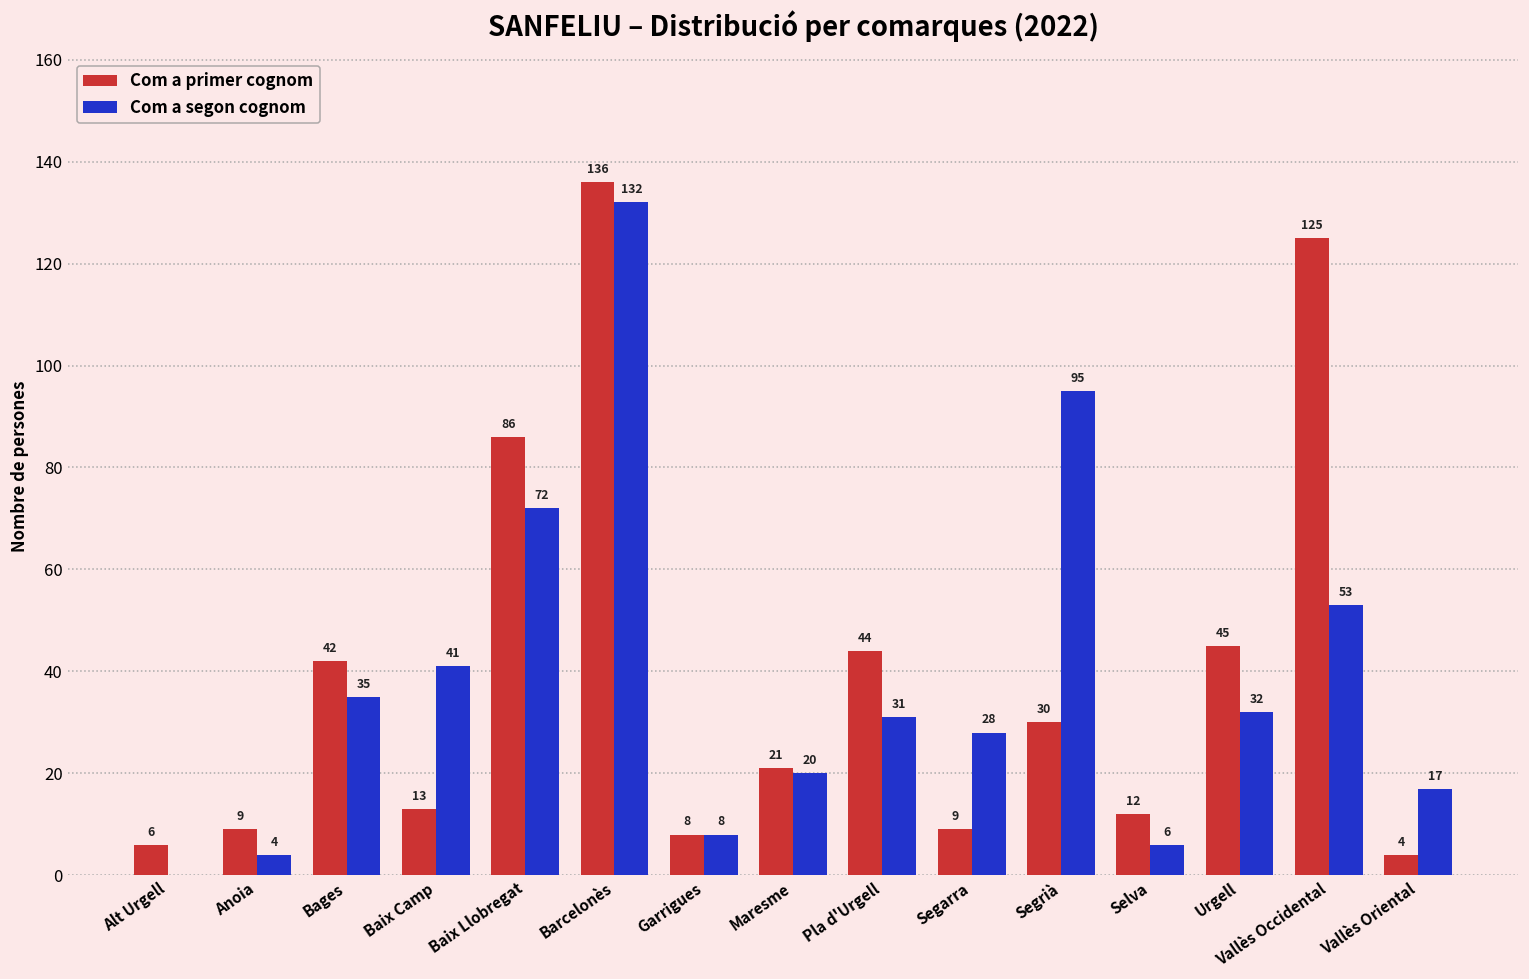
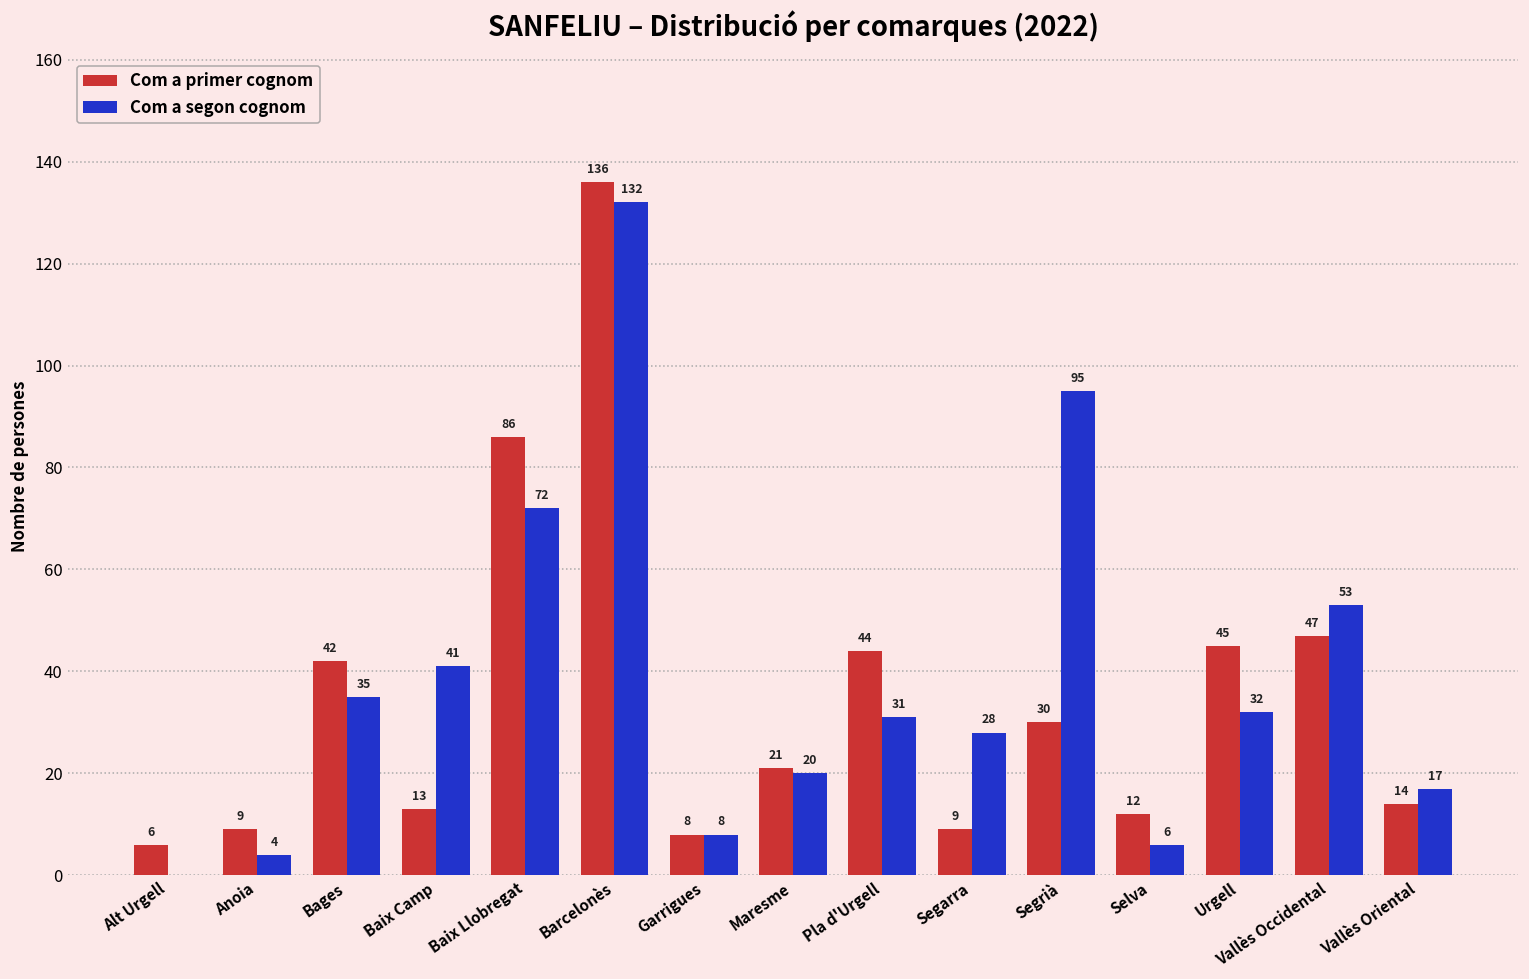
Com a primer cognom, Vallès Occidental: 125 -> 47
Com a primer cognom, Vallès Oriental: 4 -> 14
